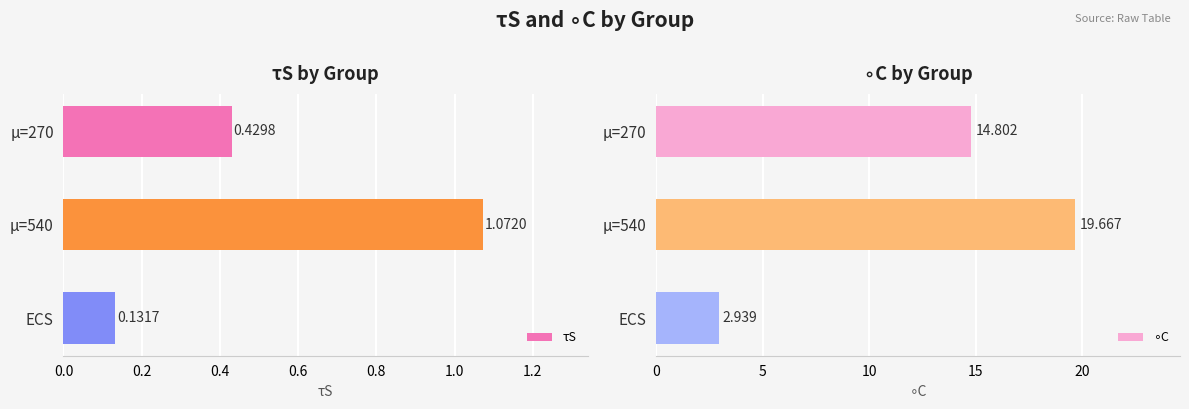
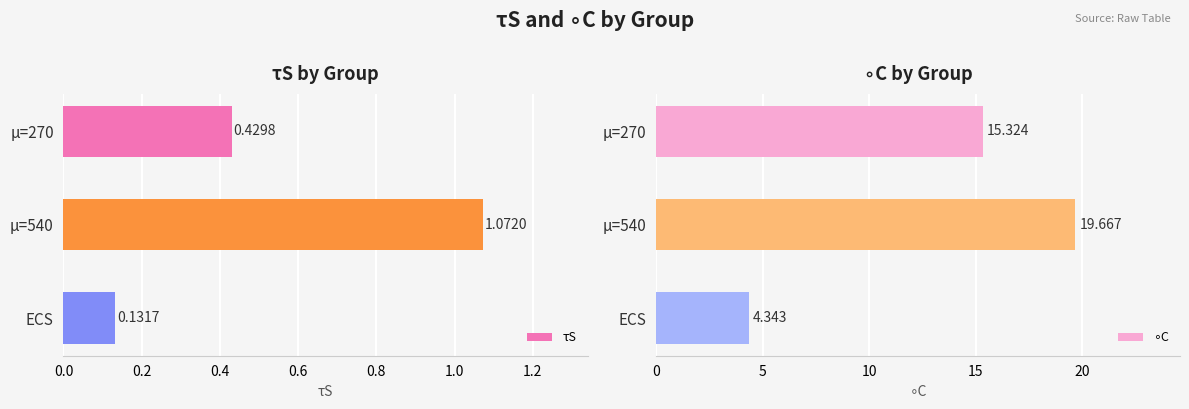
∘C by Group, μ=270: 14.802 -> 15.324
∘C by Group, ECS: 2.939 -> 4.343
